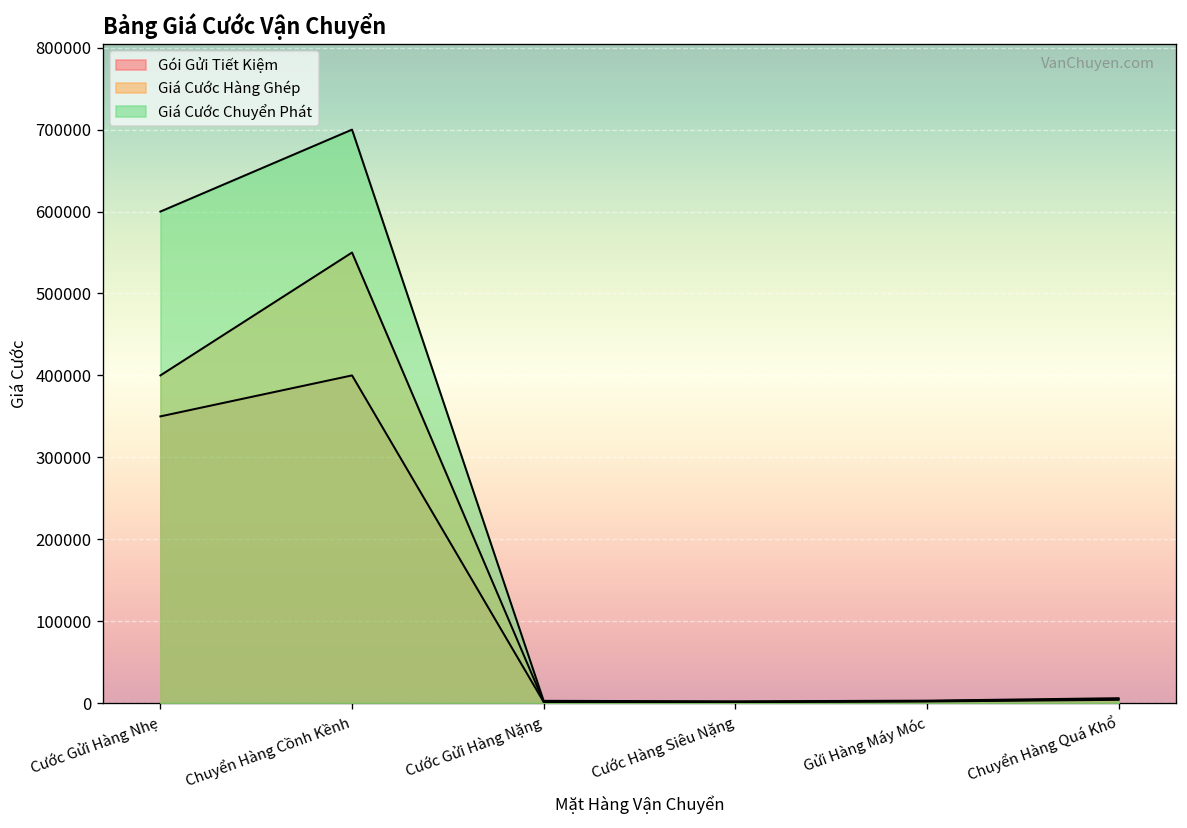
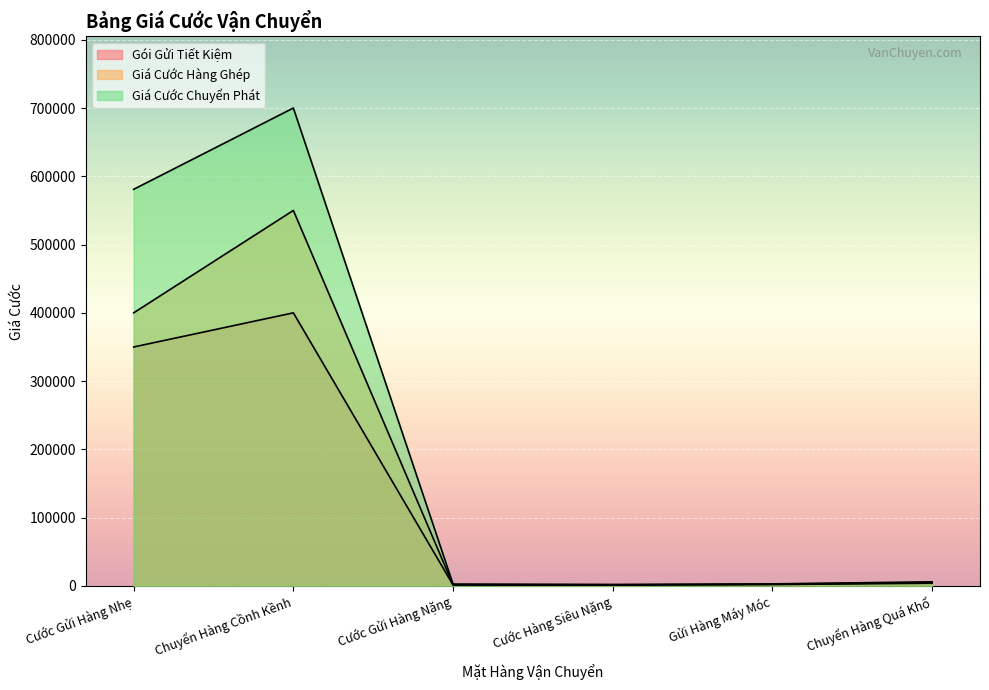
Giá Cước Chuyển Phát, Cước Gửi Hàng Nhẹ: 600000 -> 580000
